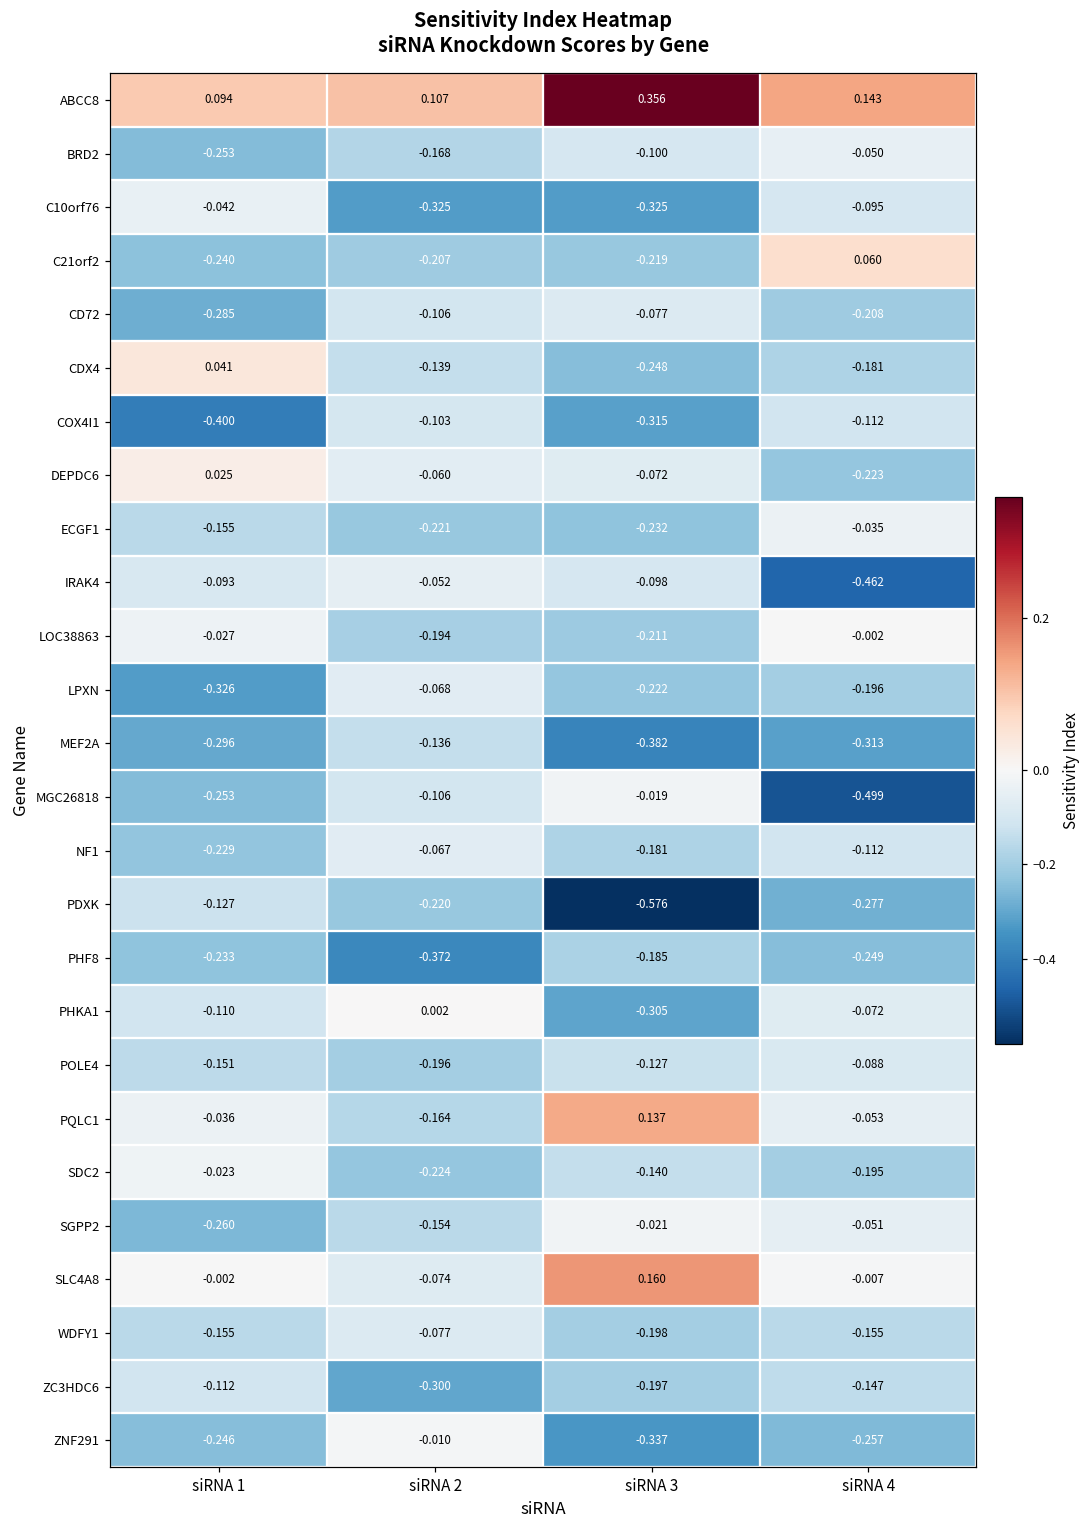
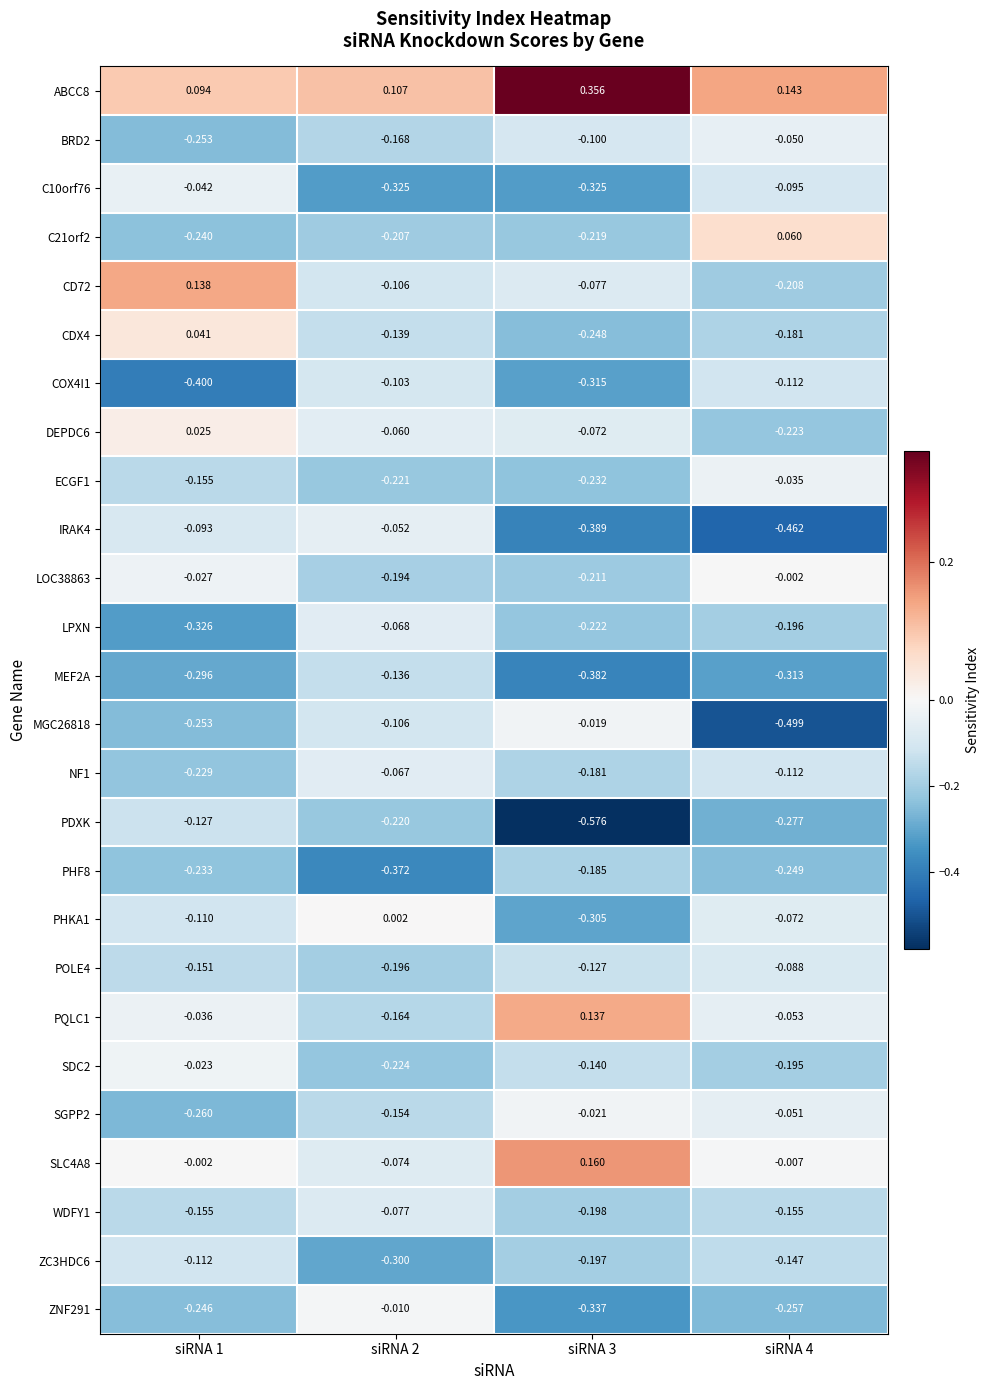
CD72, siRNA 1: -0.285 -> 0.138
IRAK4, siRNA 3: -0.098 -> -0.389
